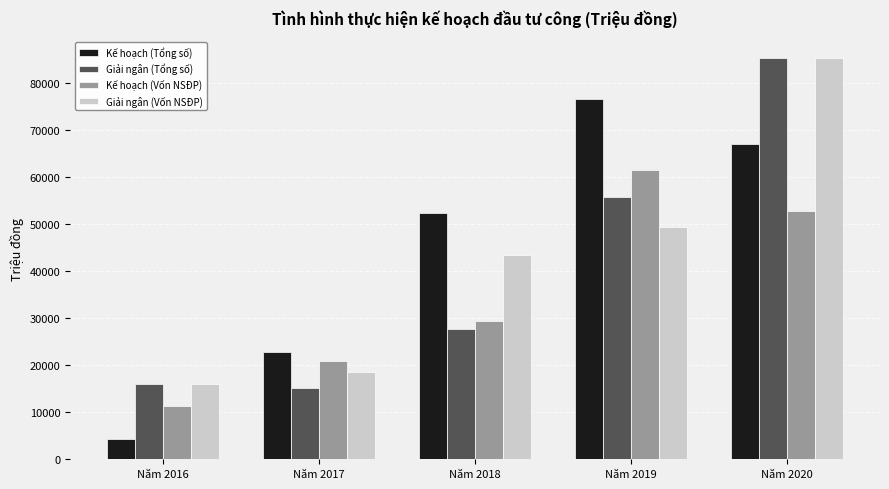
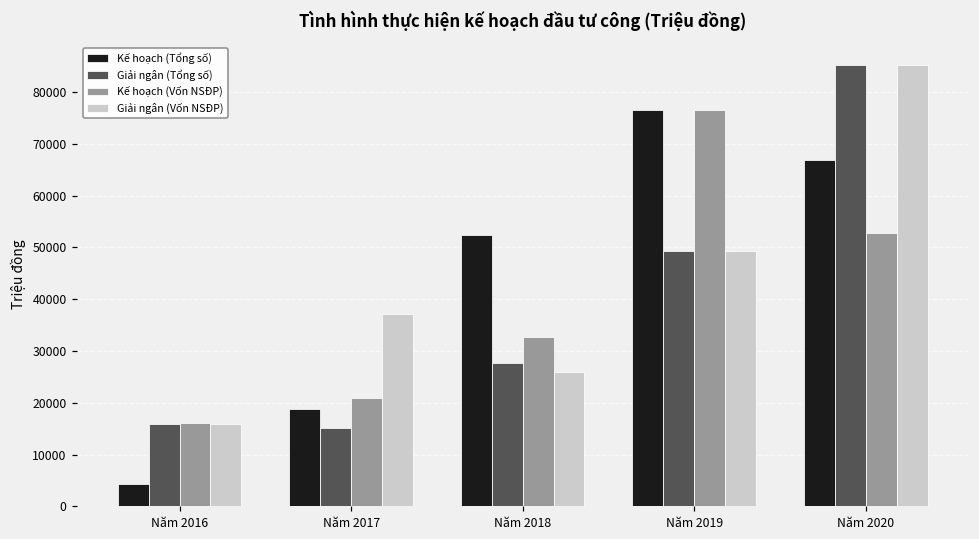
Kế hoạch (Vốn NSĐP), Năm 2016: 11000 -> 16000
Kế hoạch (Tổng số), Năm 2017: 23000 -> 19000
Giải ngân (Vốn NSĐP), Năm 2017: 19000 -> 37000
Kế hoạch (Vốn NSĐP), Năm 2018: 29000 -> 33000
Giải ngân (Vốn NSĐP), Năm 2018: 43000 -> 26000
Giải ngân (Tổng số), Năm 2019: 56000 -> 49000
Kế hoạch (Vốn NSĐP), Năm 2019: 61000 -> 77000
